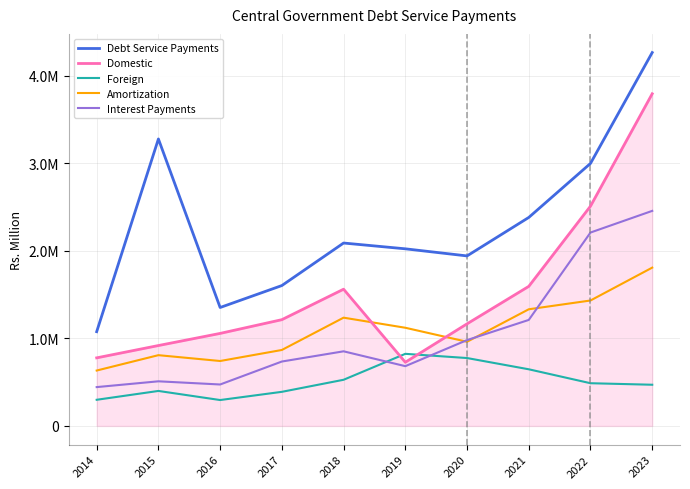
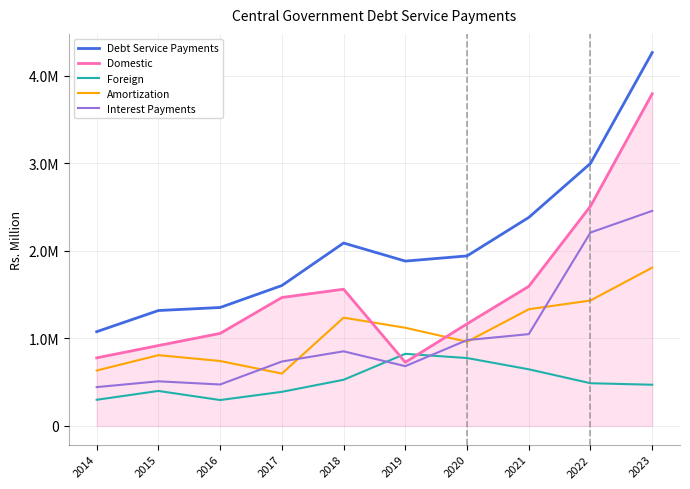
Debt Service Payments, 2015: 3300000 -> 1300000
Domestic, 2017: 1200000 -> 1500000
Amortization, 2017: 900000 -> 600000
Debt Service Payments, 2019: 2000000 -> 1900000
Interest Payments, 2021: 1200000 -> 1000000
